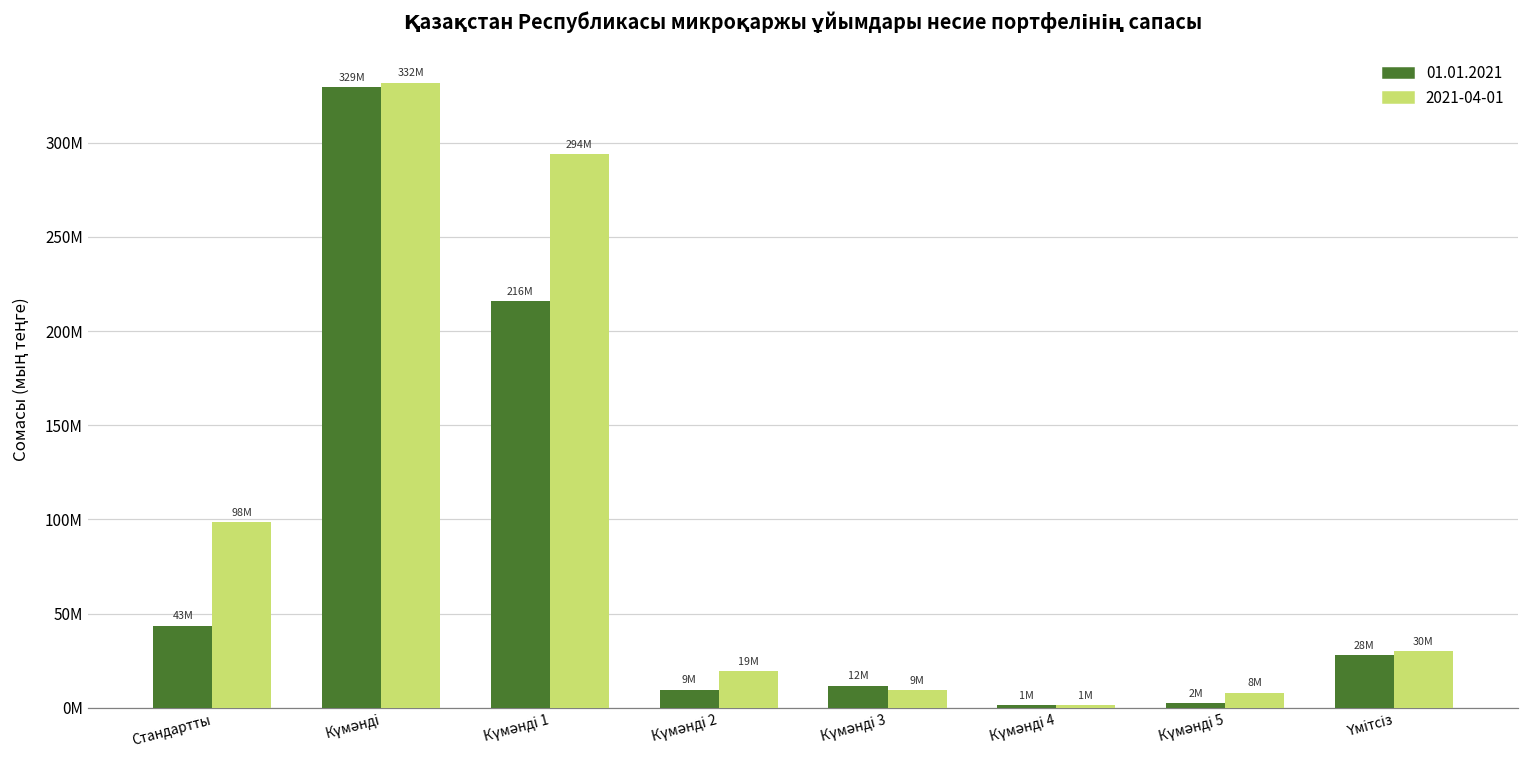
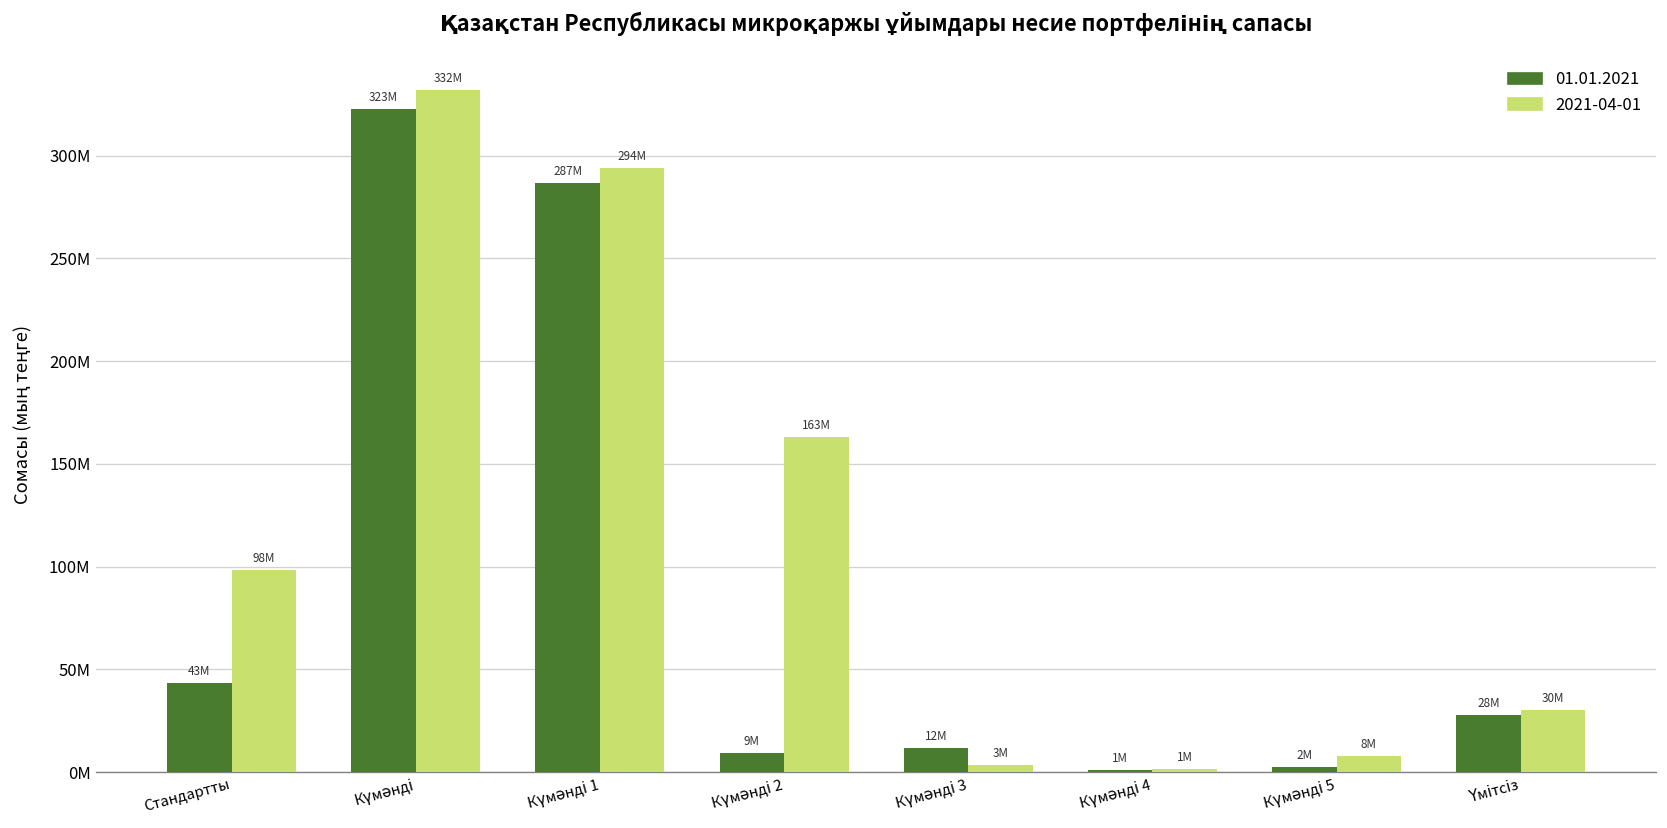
01.01.2021, Күмәнді: 329M -> 323M
01.01.2021, Күмәнді 1: 216M -> 287M
2021-04-01, Күмәнді 2: 19M -> 163M
2021-04-01, Күмәнді 3: 9M -> 3M
